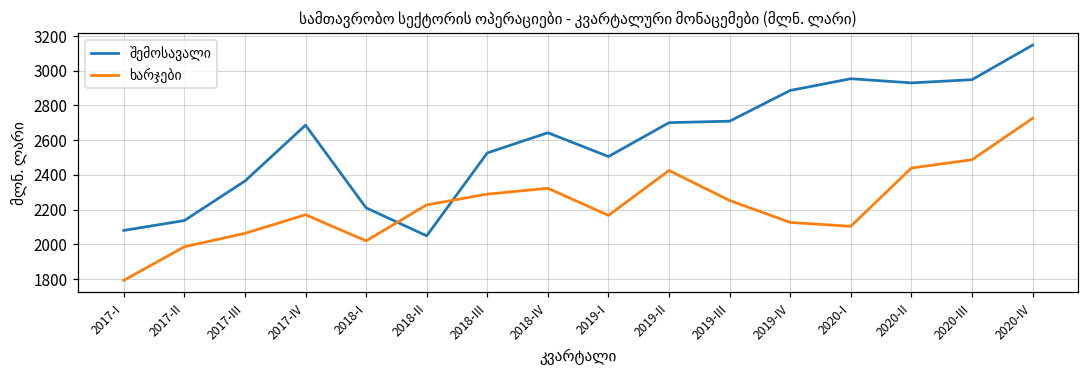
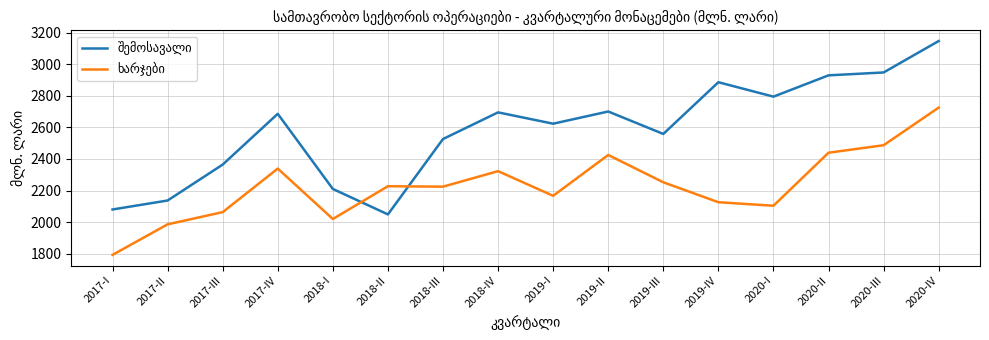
ხარჯები, 2017-IV: 2170 -> 2340
ხარჯები, 2018-III: 2290 -> 2220
შემოსავალი, 2018-IV: 2640 -> 2700
შემოსავალი, 2019-I: 2510 -> 2620
შემოსავალი, 2019-III: 2710 -> 2560
შემოსავალი, 2020-I: 2950 -> 2800
